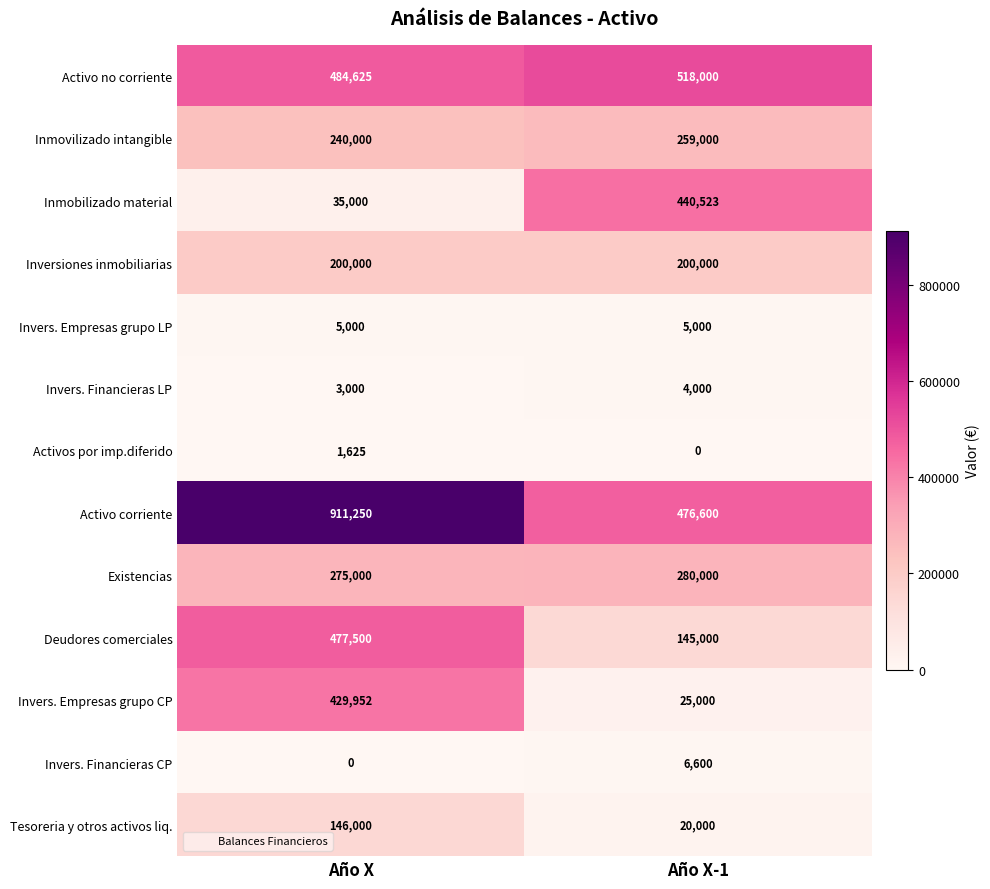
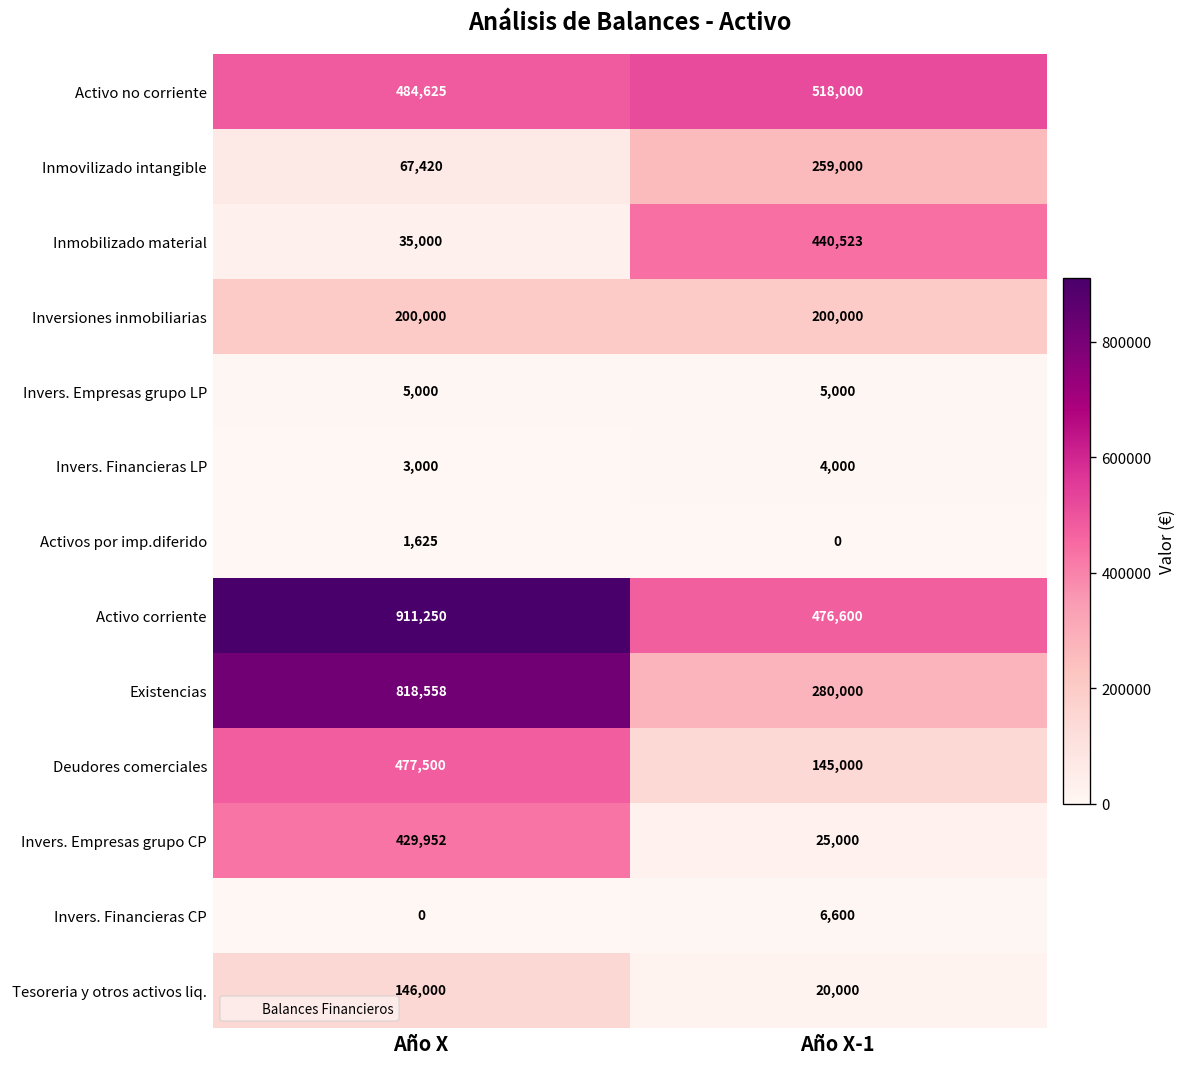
Inmovilizado intangible, Año X: 240,000 -> 67,420
Existencias, Año X: 275,000 -> 818,558
